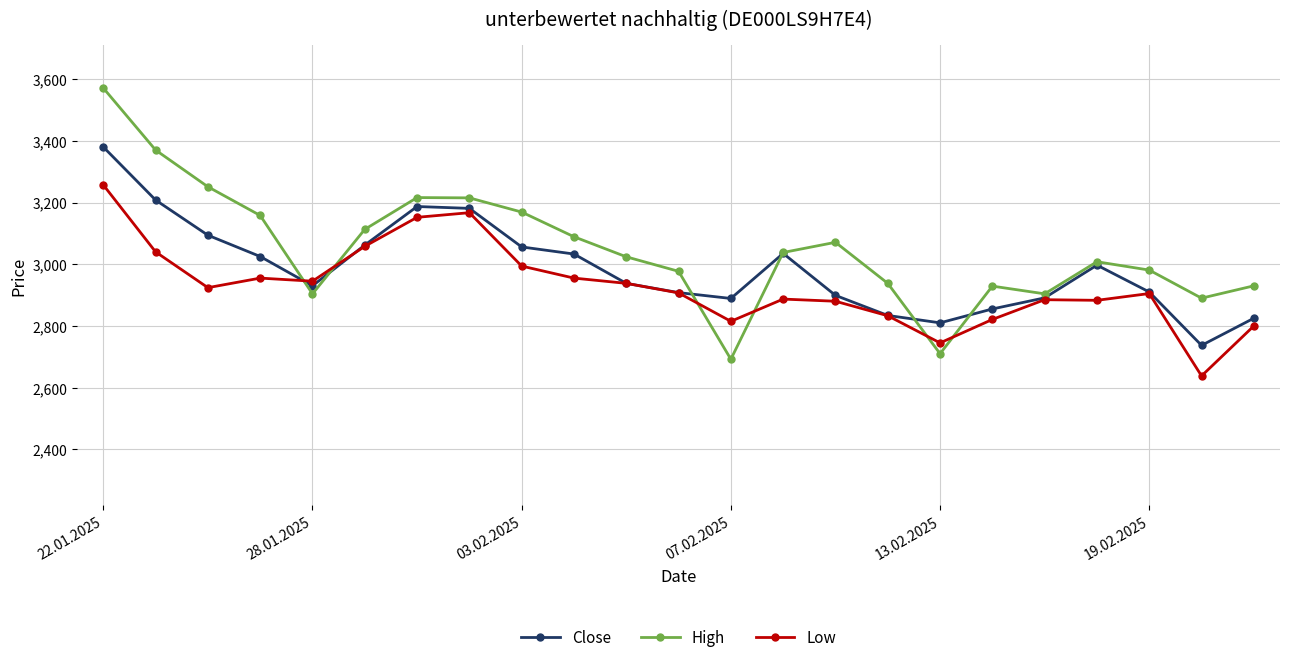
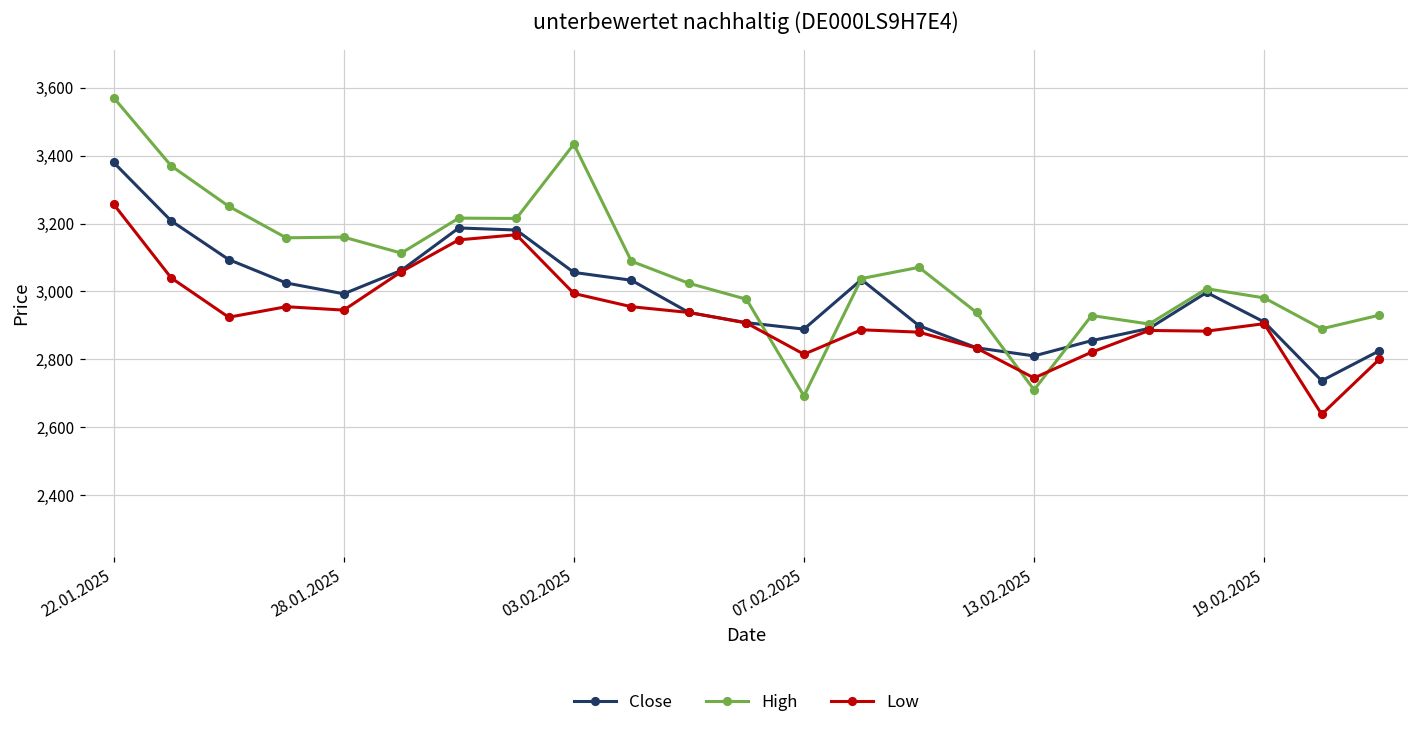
Close, 28.01.2025: 2,930 -> 2,990
High, 28.01.2025: 2,900 -> 3,160
High, 03.02.2025: 3,170 -> 3,430
